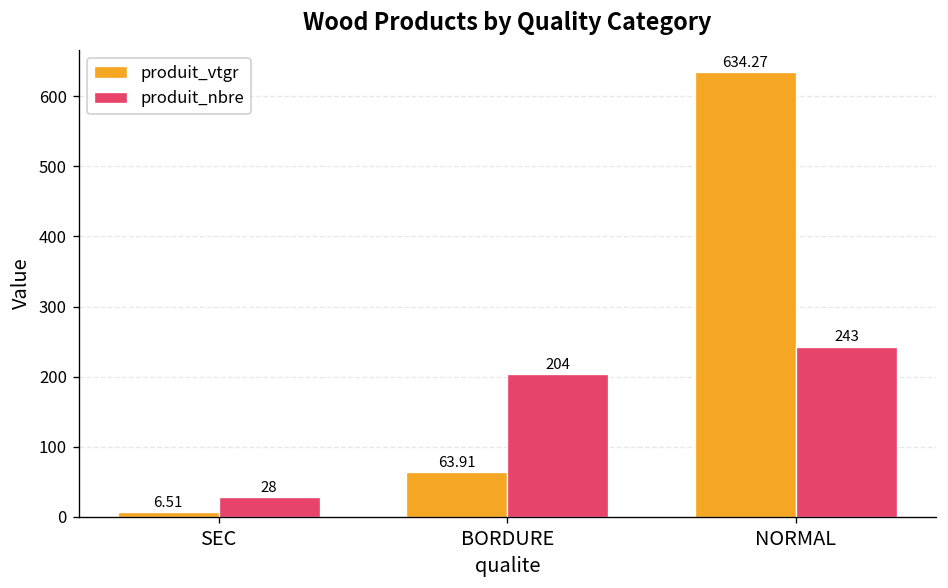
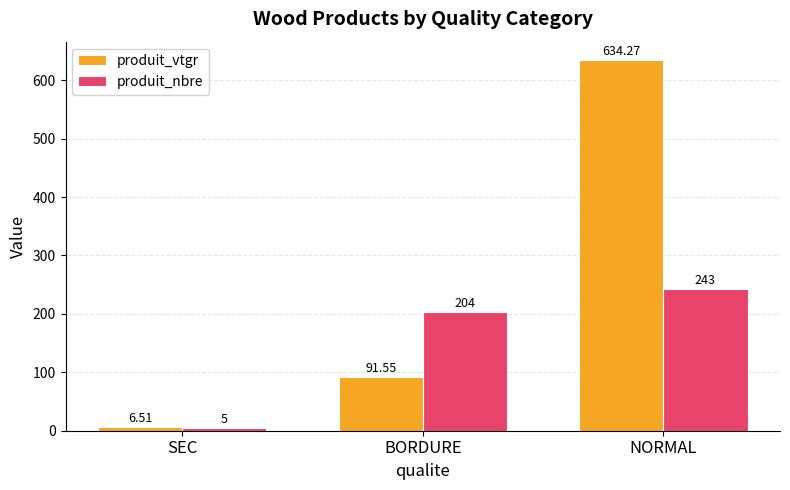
produit_nbre, SEC: 28 -> 5
produit_vtgr, BORDURE: 63.91 -> 91.55
